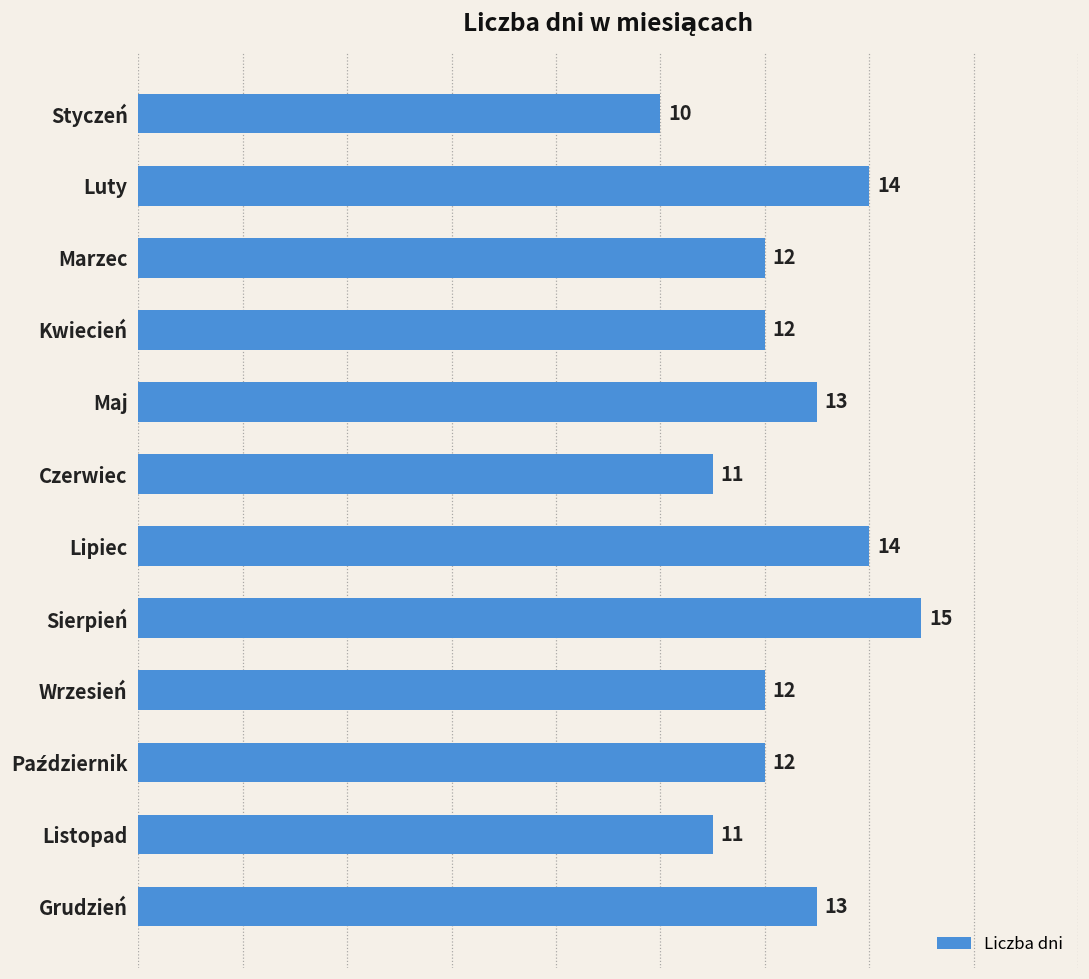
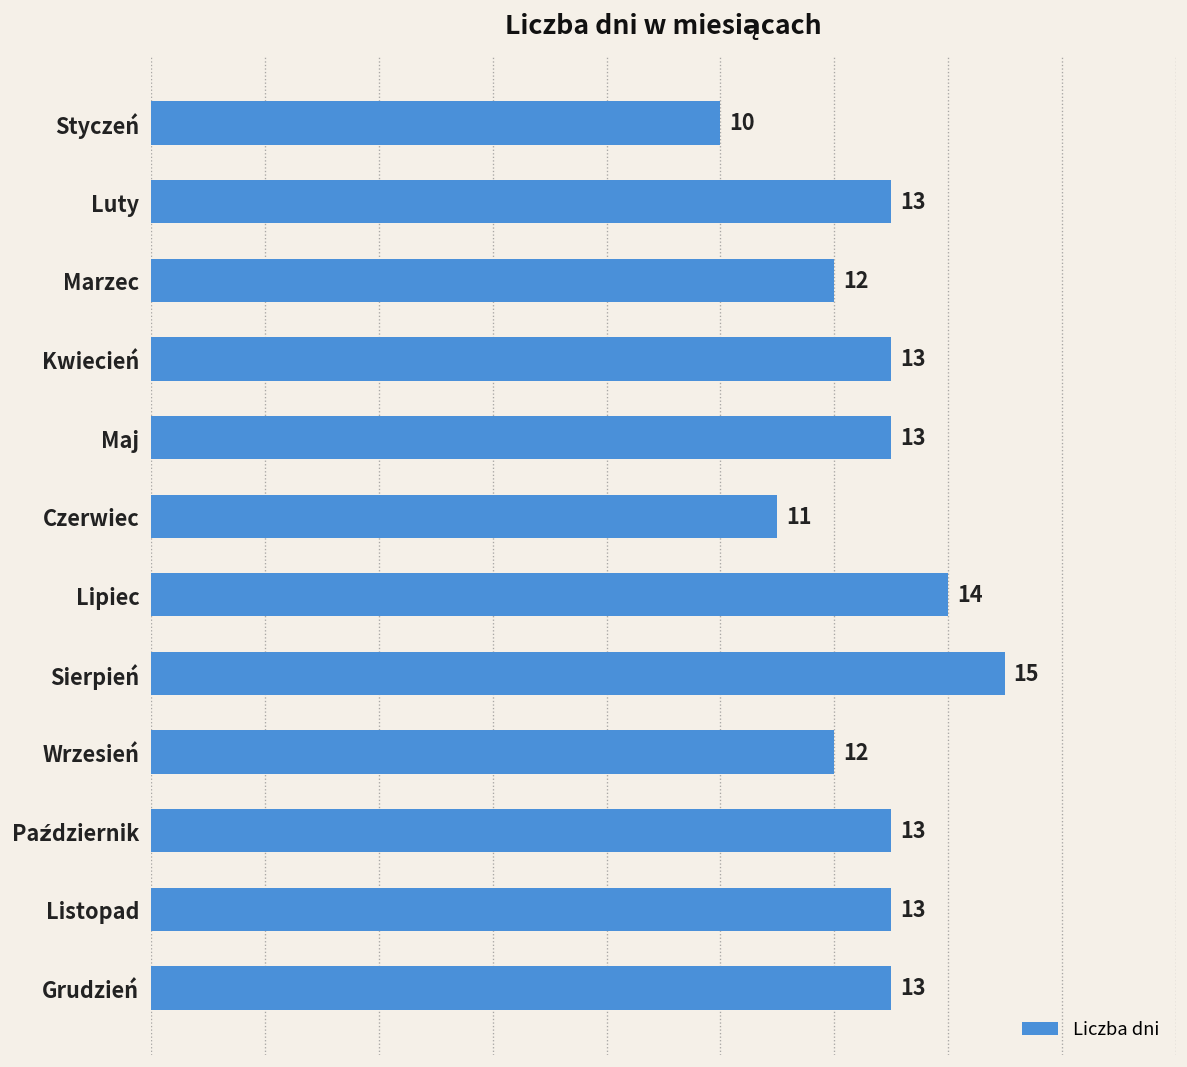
Luty: 14 -> 13
Kwiecień: 12 -> 13
Październik: 12 -> 13
Listopad: 11 -> 13
